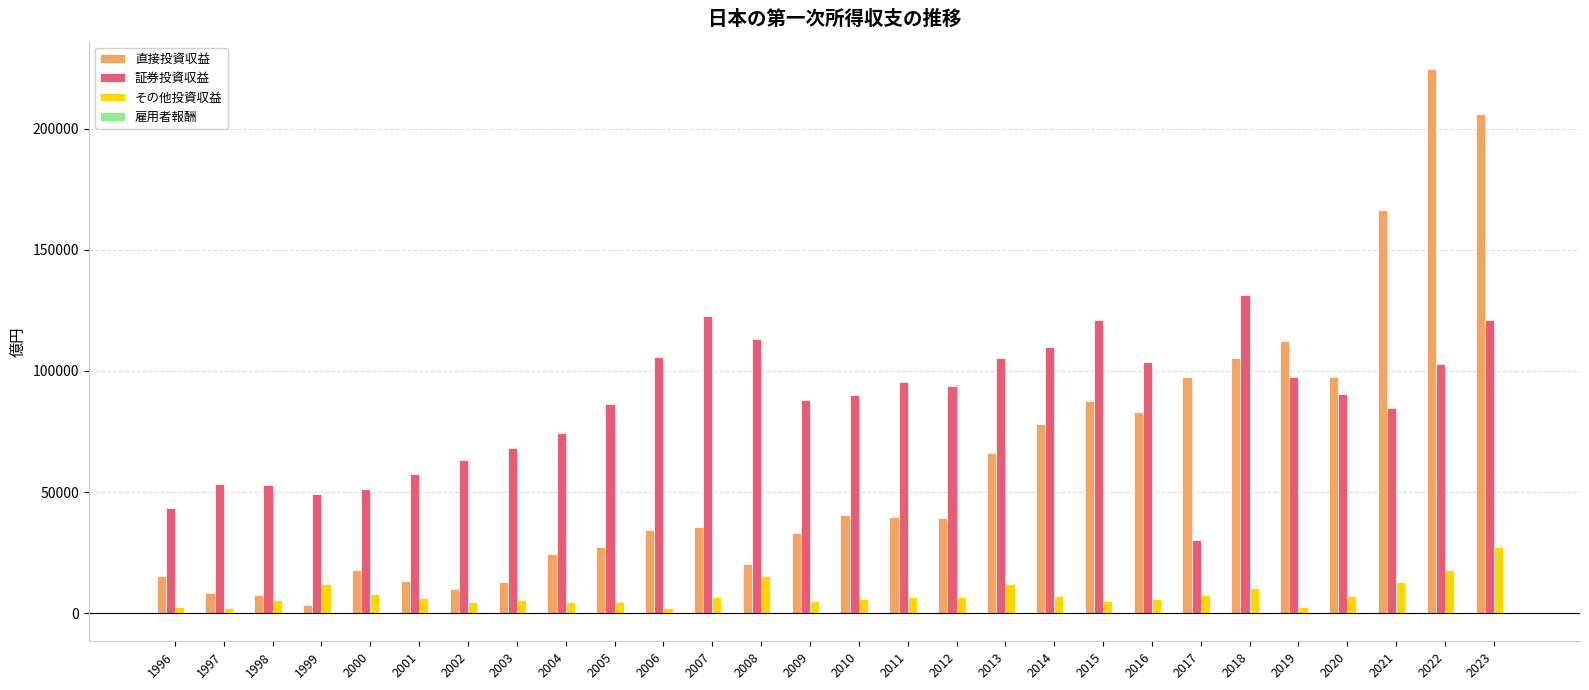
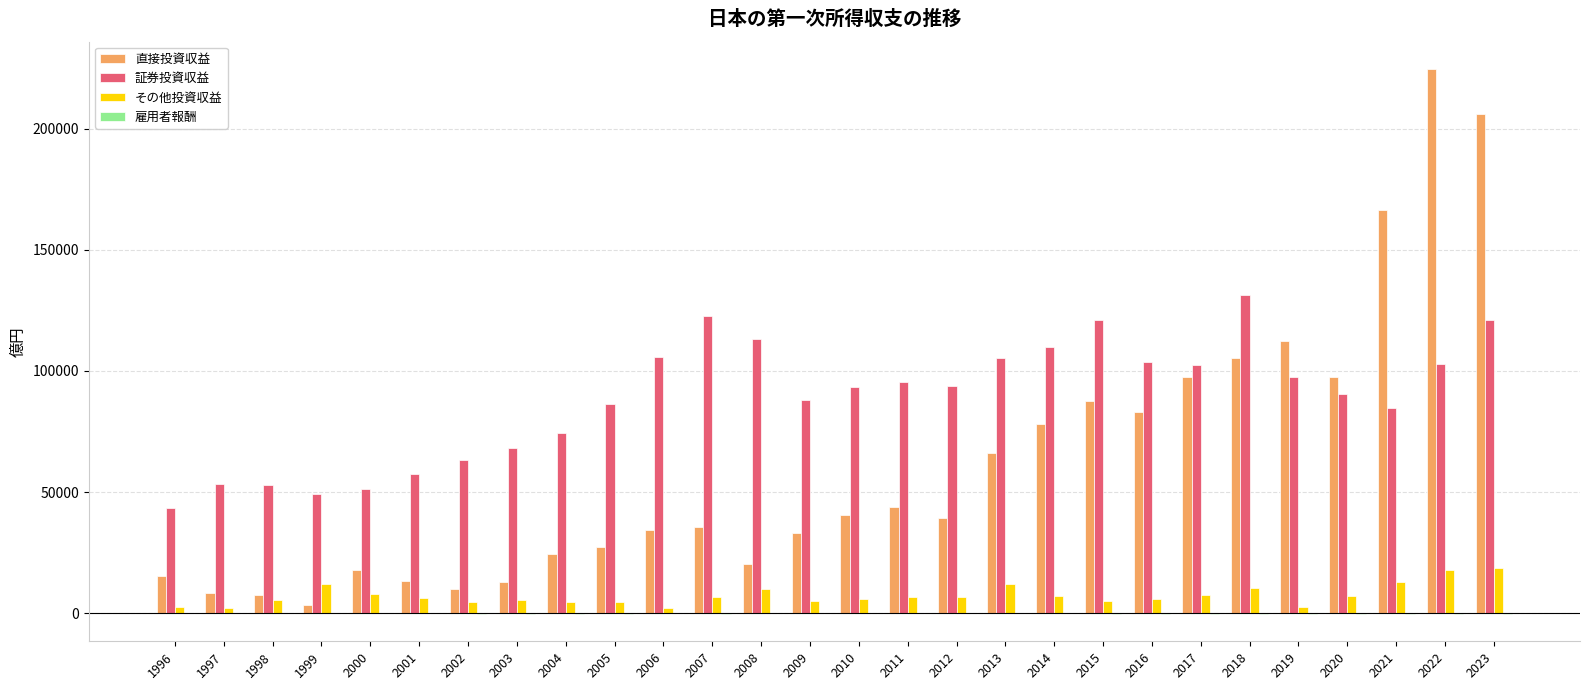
その他投資収益, 2008: 15000 -> 10000
証券投資収益, 2010: 90000 -> 93000
直接投資収益, 2011: 40000 -> 44000
証券投資収益, 2017: 30000 -> 102000
その他投資収益, 2023: 27000 -> 19000
